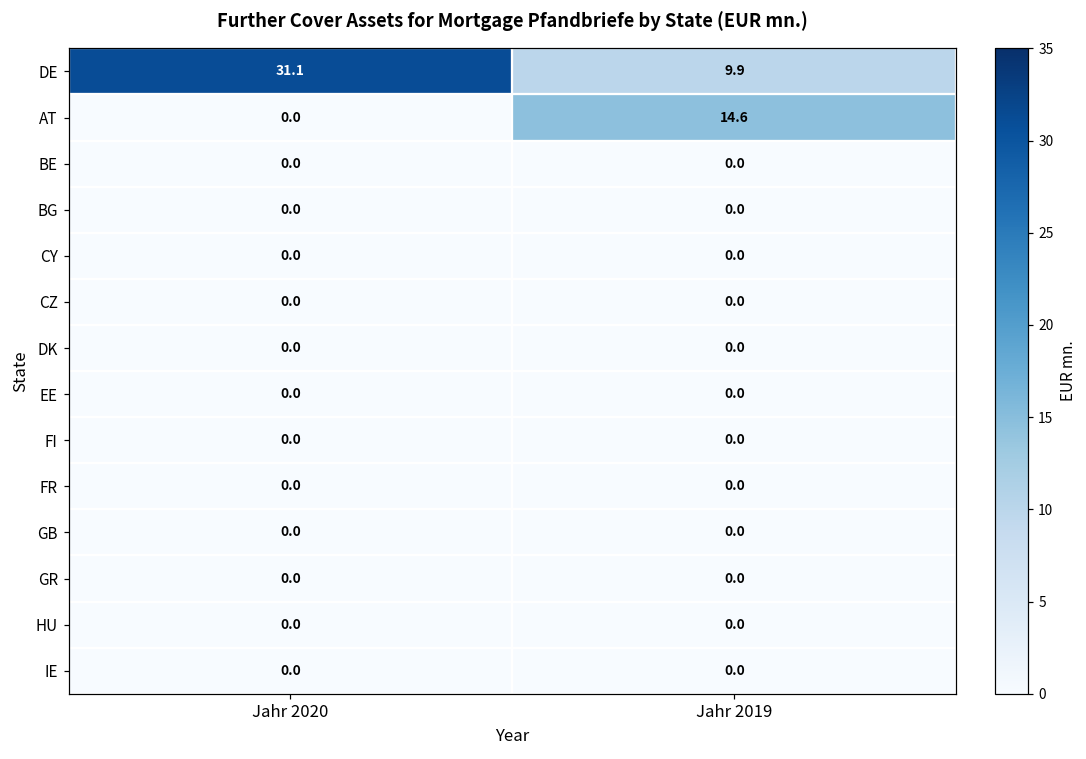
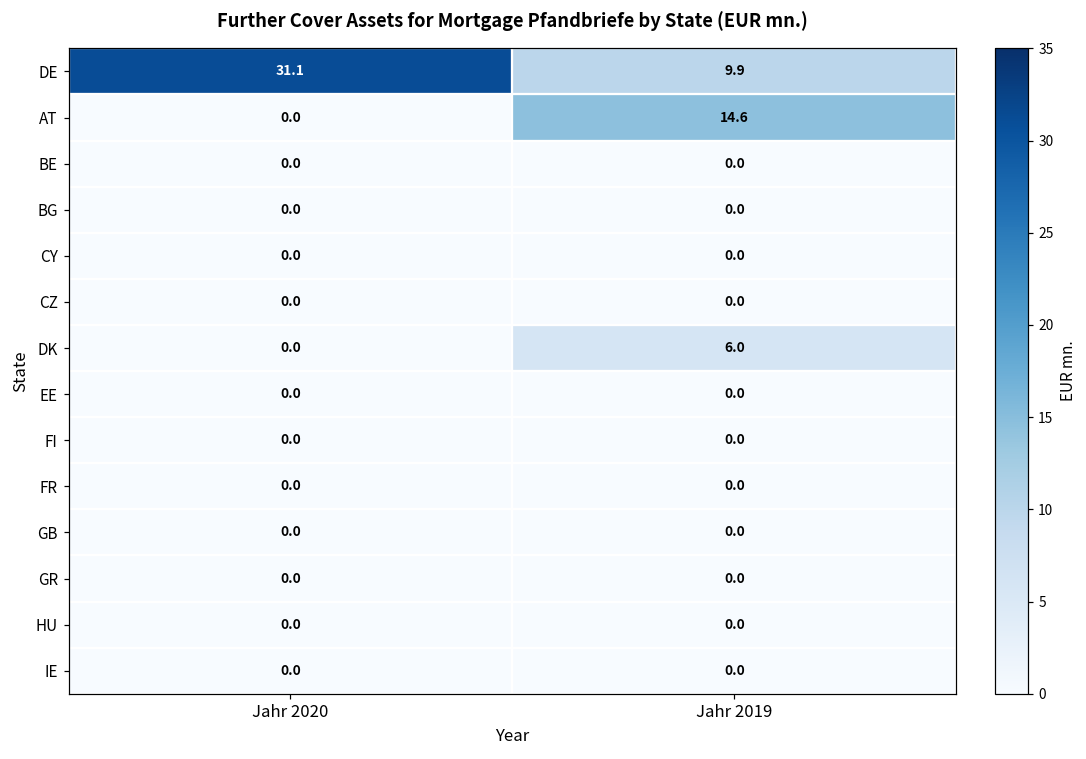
DK, Jahr 2019: 0.0 -> 6.0
